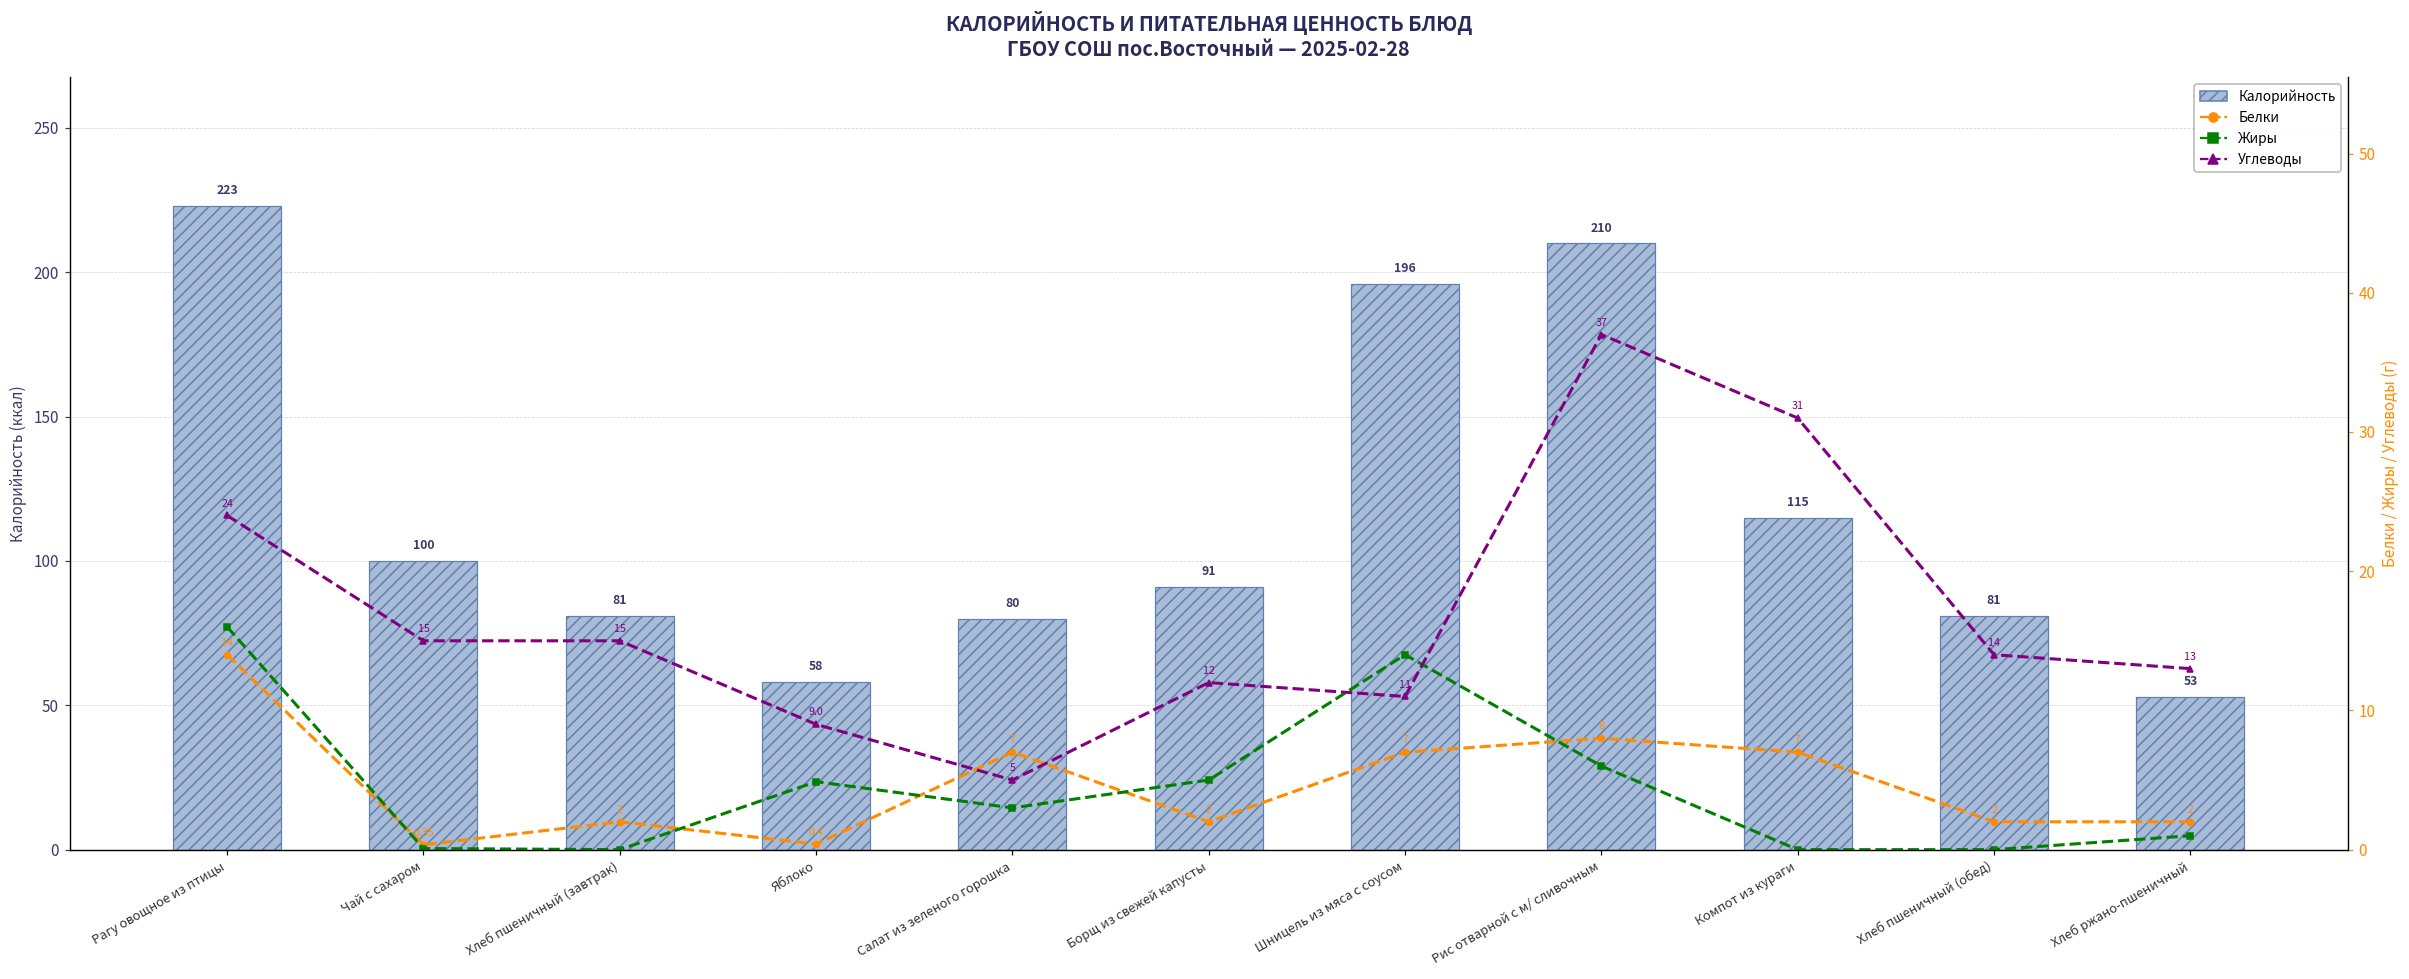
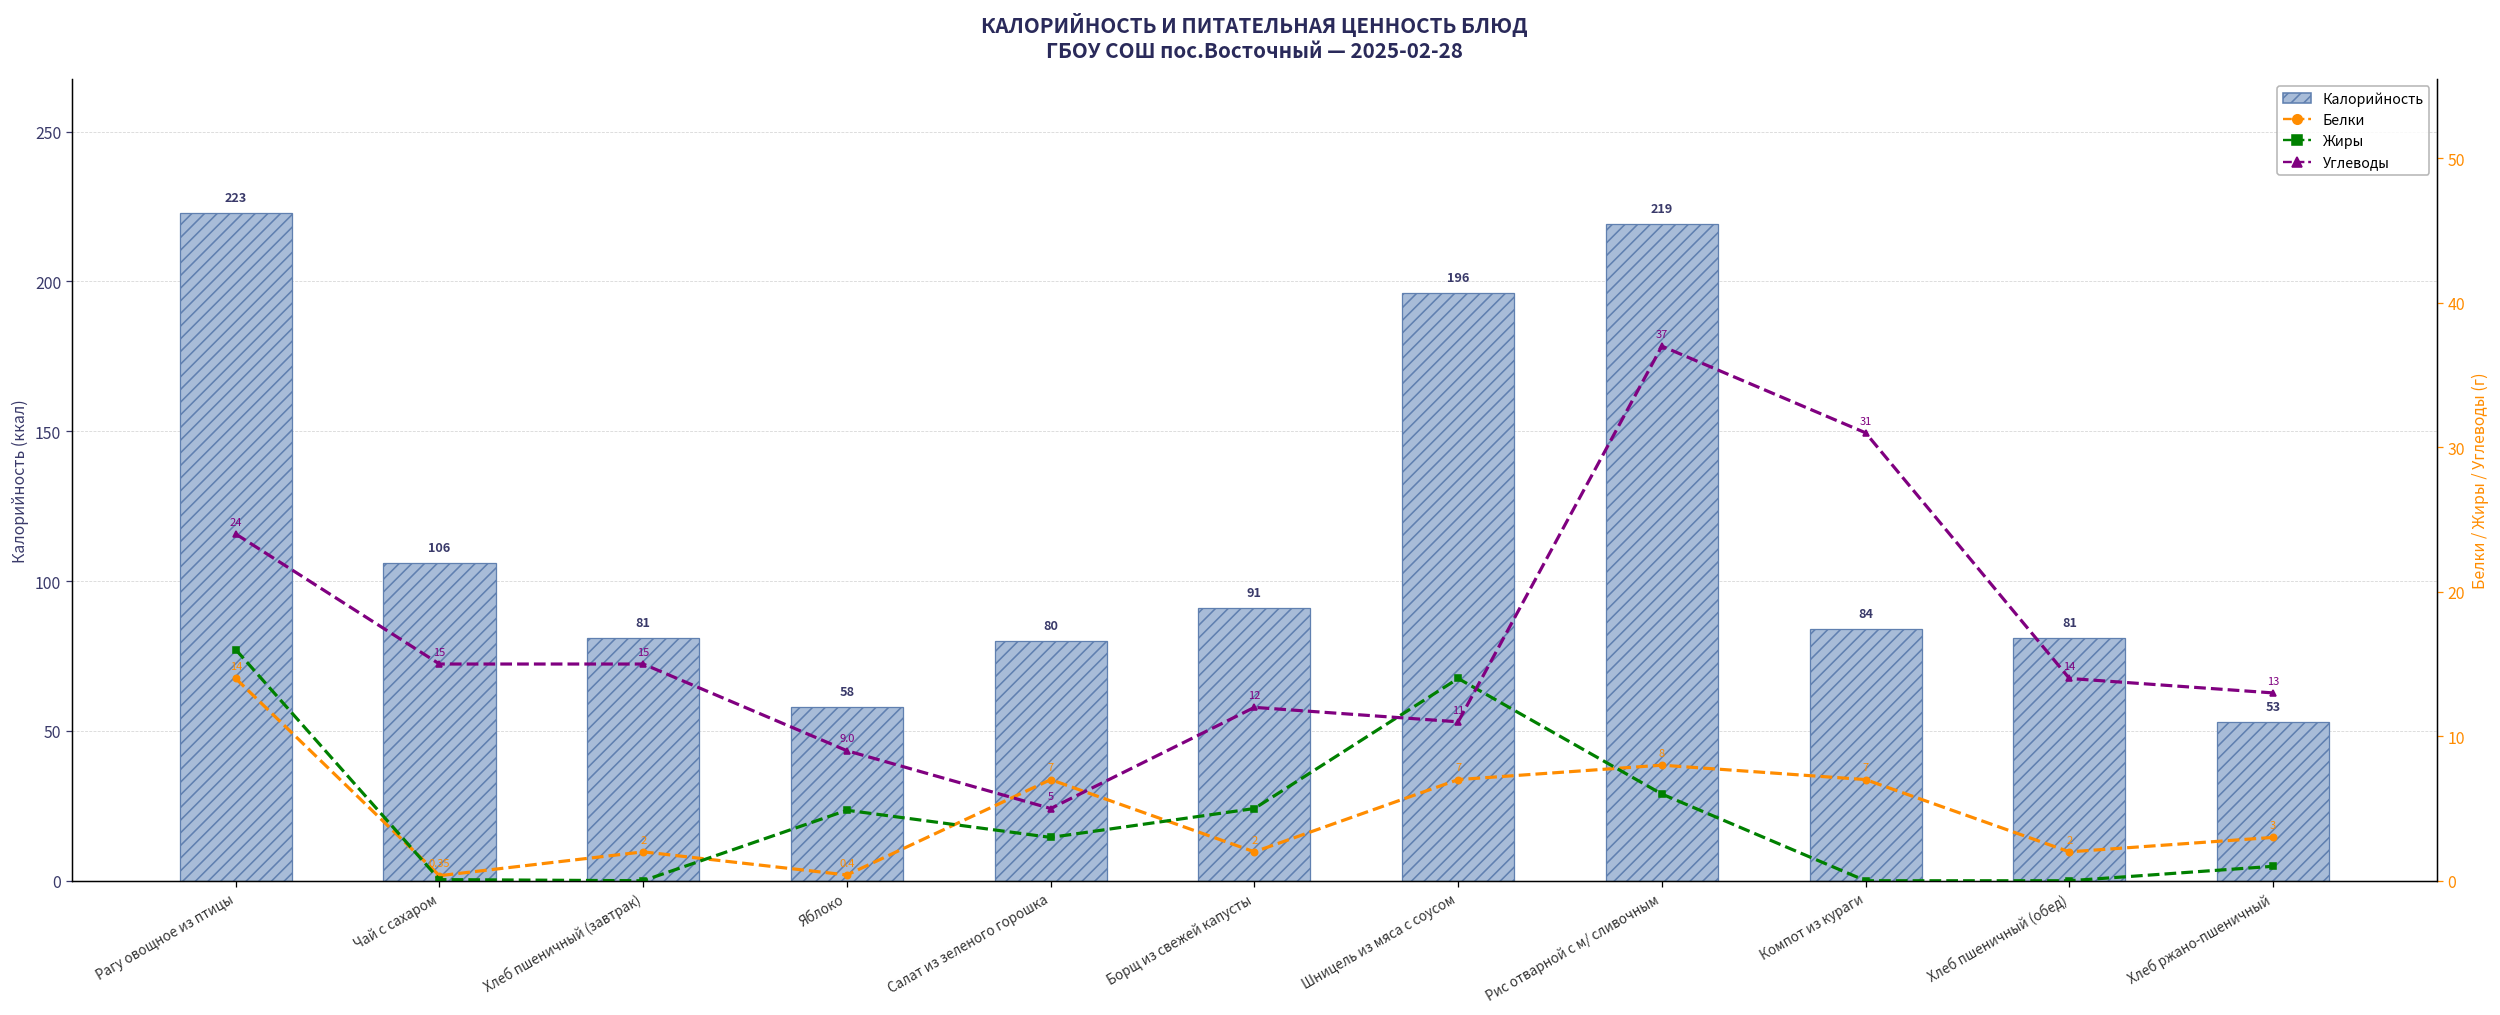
Калорийность, Чай с сахаром: 100 -> 106
Калорийность, Рис отварной с м/ сливочным: 210 -> 219
Калорийность, Компот из кураги: 115 -> 84
Белки, Хлеб ржано-пшеничный: 2 -> 3
